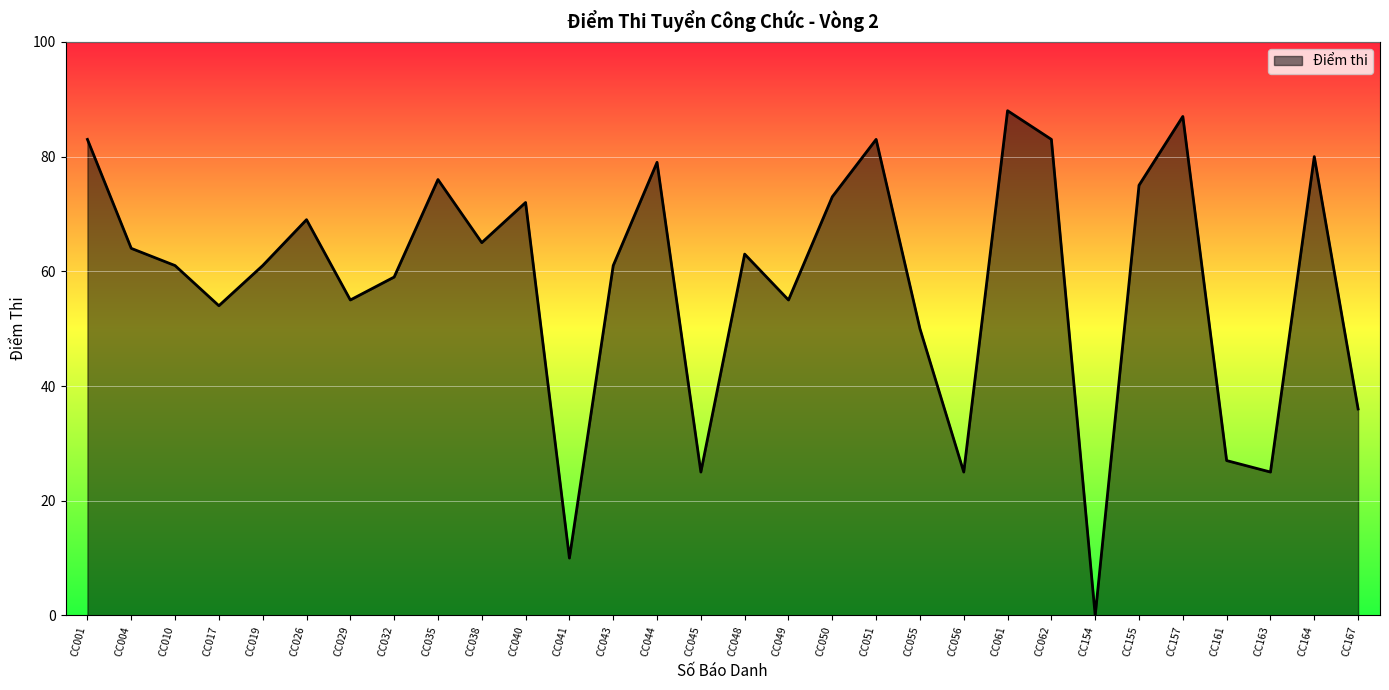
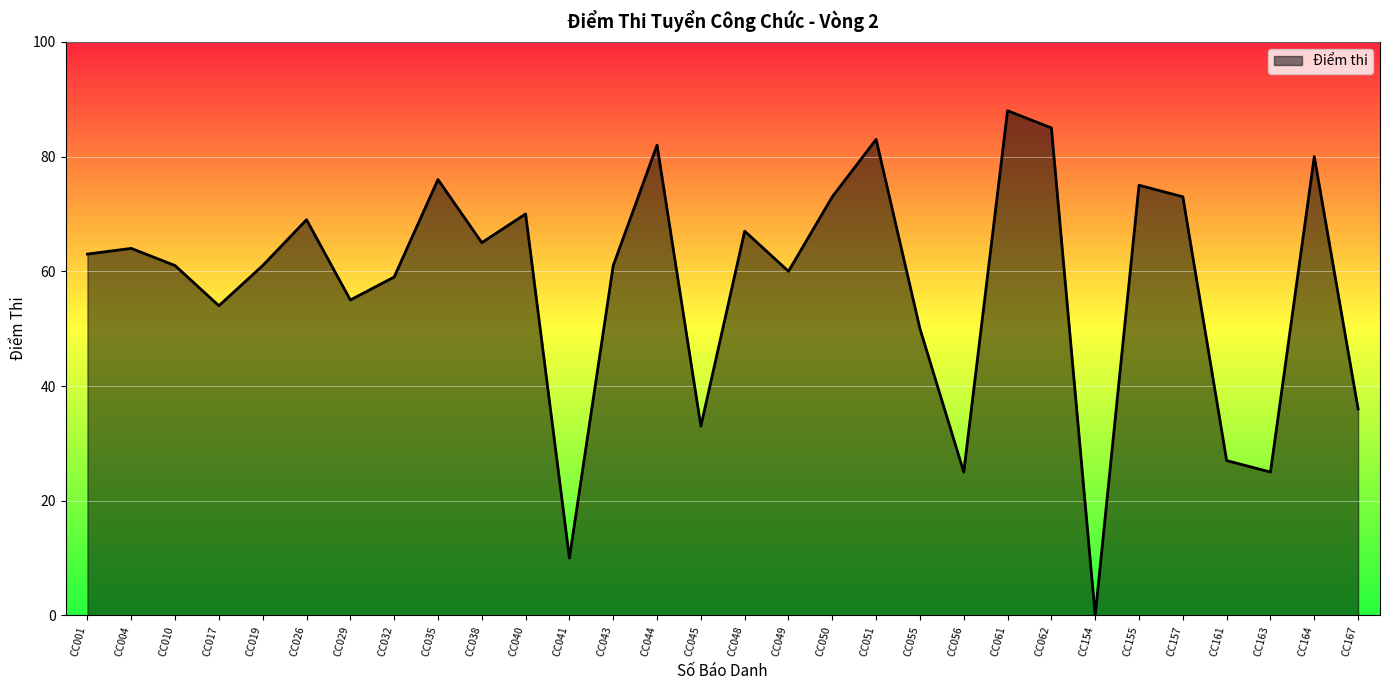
CC001: 83 -> 63
CC040: 72 -> 70
CC044: 79 -> 82
CC045: 25 -> 33
CC048: 63 -> 67
CC049: 55 -> 60
CC062: 83 -> 85
CC157: 87 -> 73
